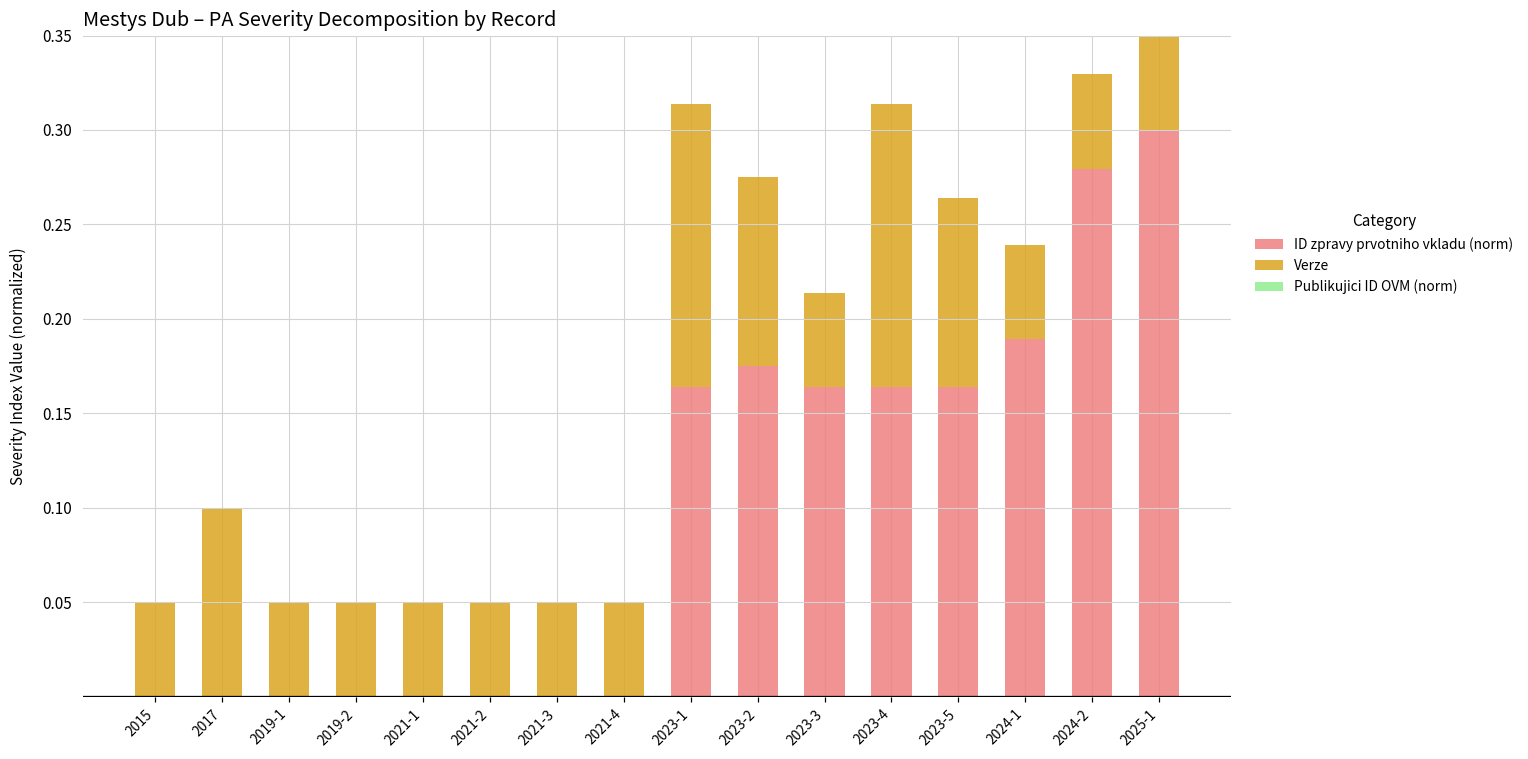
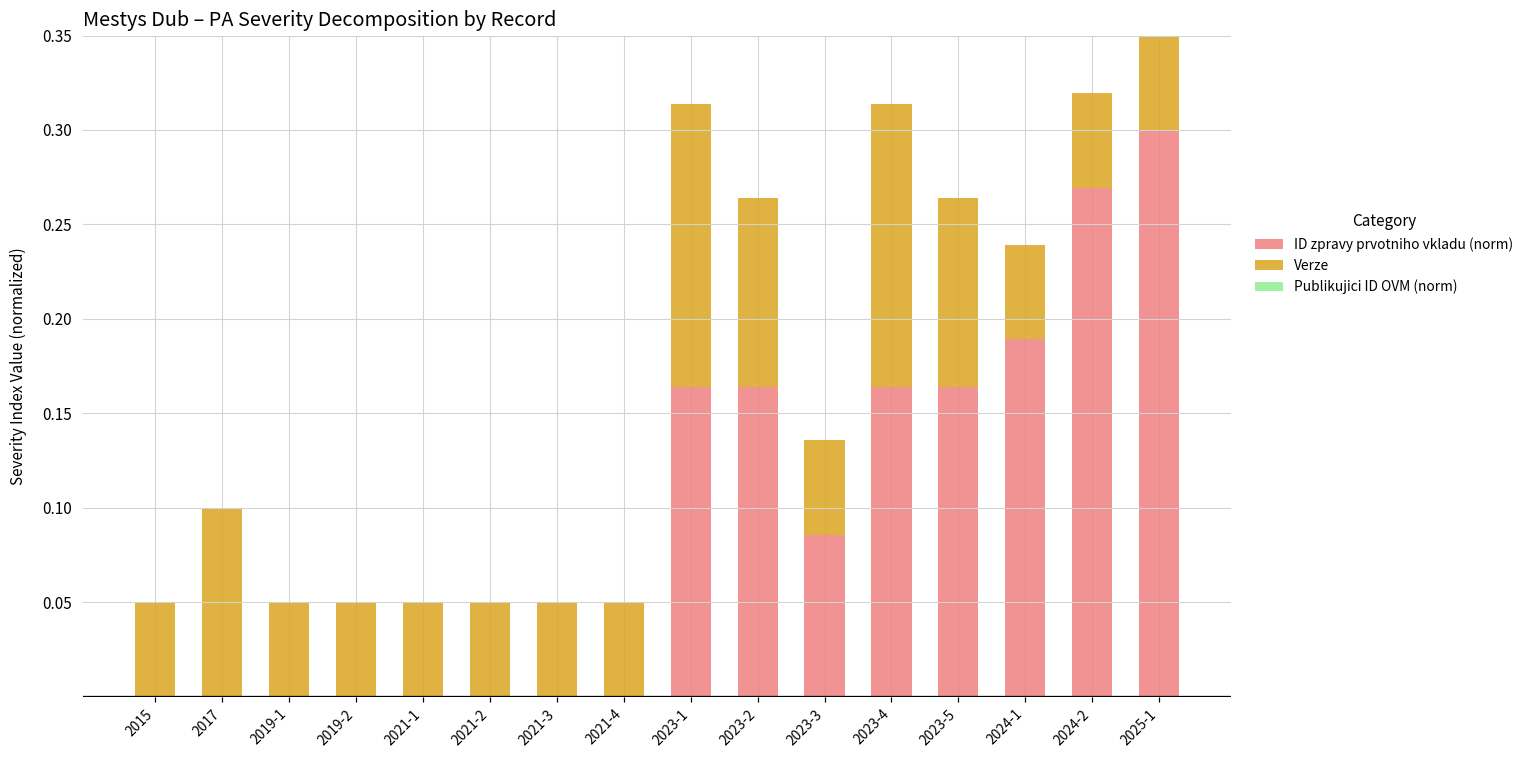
ID zpravy prvotniho vkladu (norm), 2023-2: 0.175 -> 0.164
ID zpravy prvotniho vkladu (norm), 2023-3: 0.164 -> 0.086
ID zpravy prvotniho vkladu (norm), 2024-2: 0.280 -> 0.269
